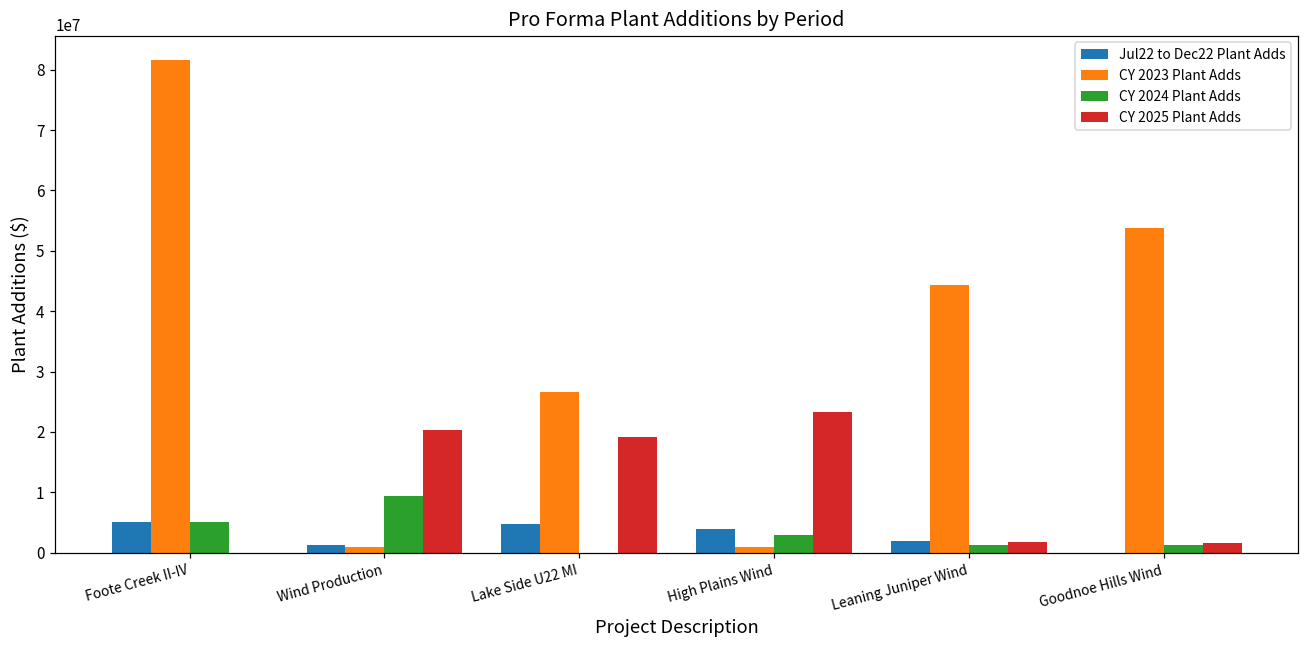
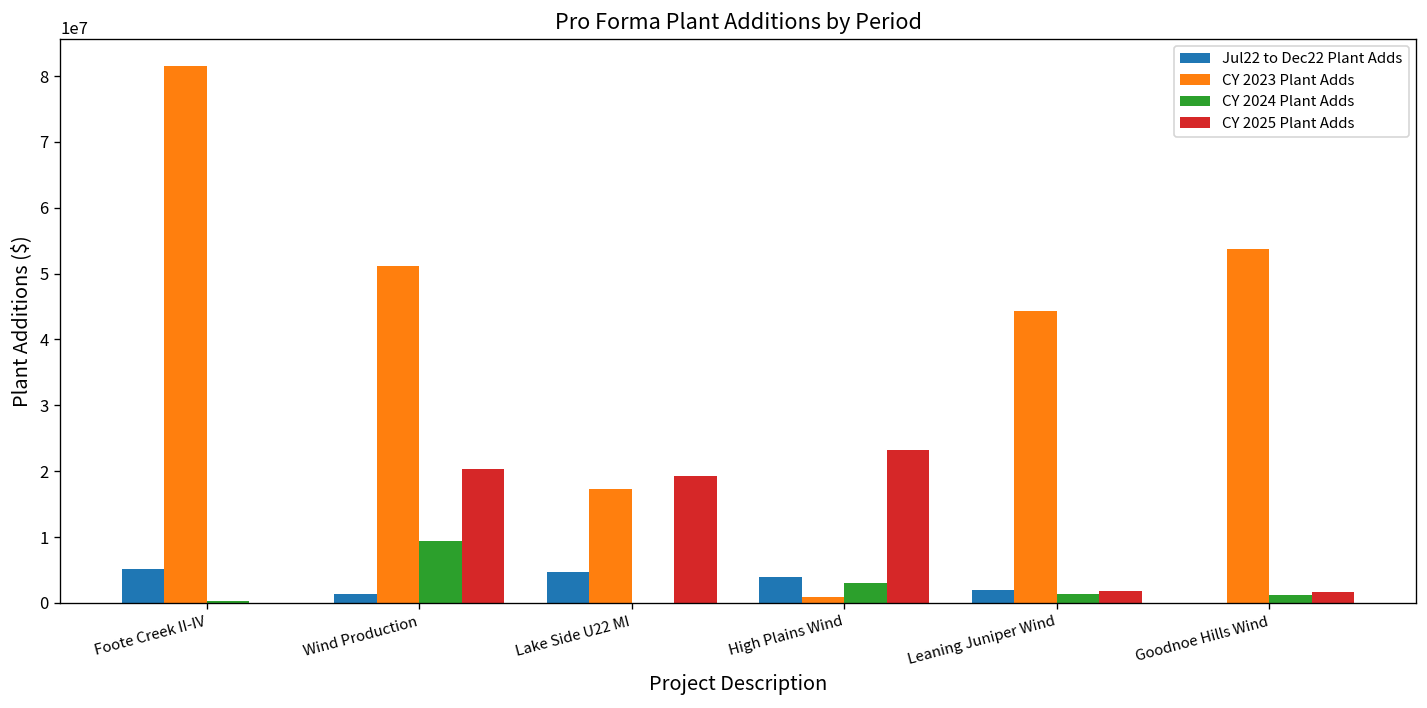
CY 2024 Plant Adds, Foote Creek II-IV: 5000000 -> 0
CY 2023 Plant Adds, Wind Production: 1000000 -> 51000000
CY 2023 Plant Adds, Lake Side U22 MI: 27000000 -> 17000000
